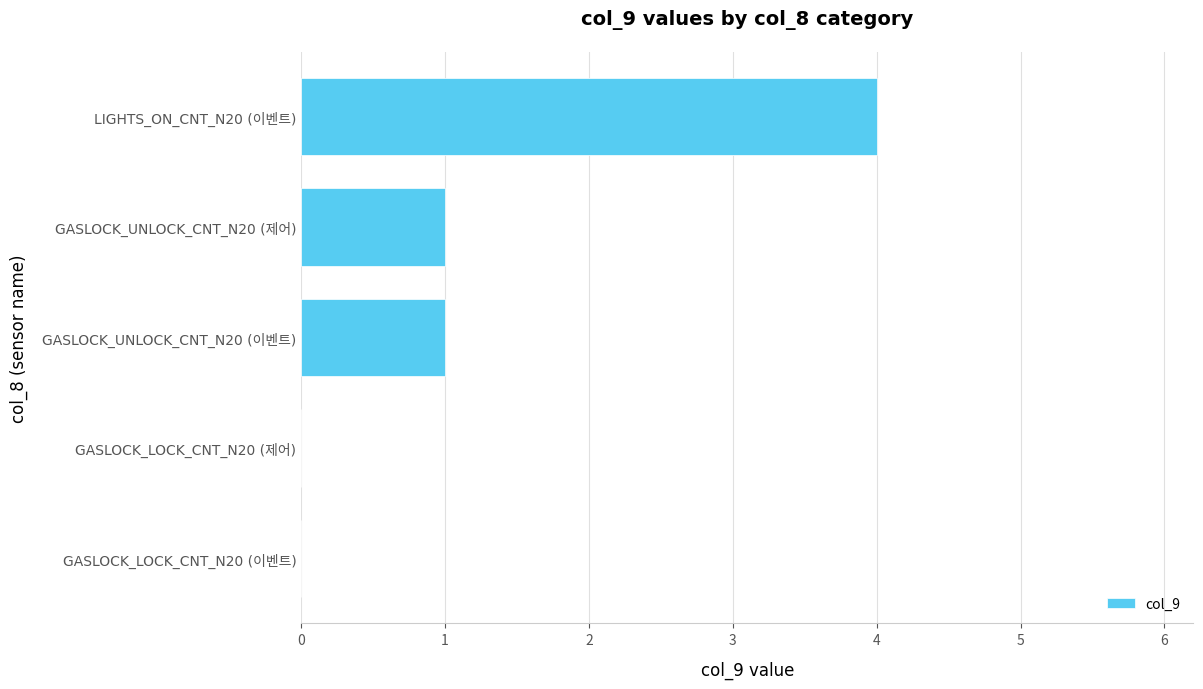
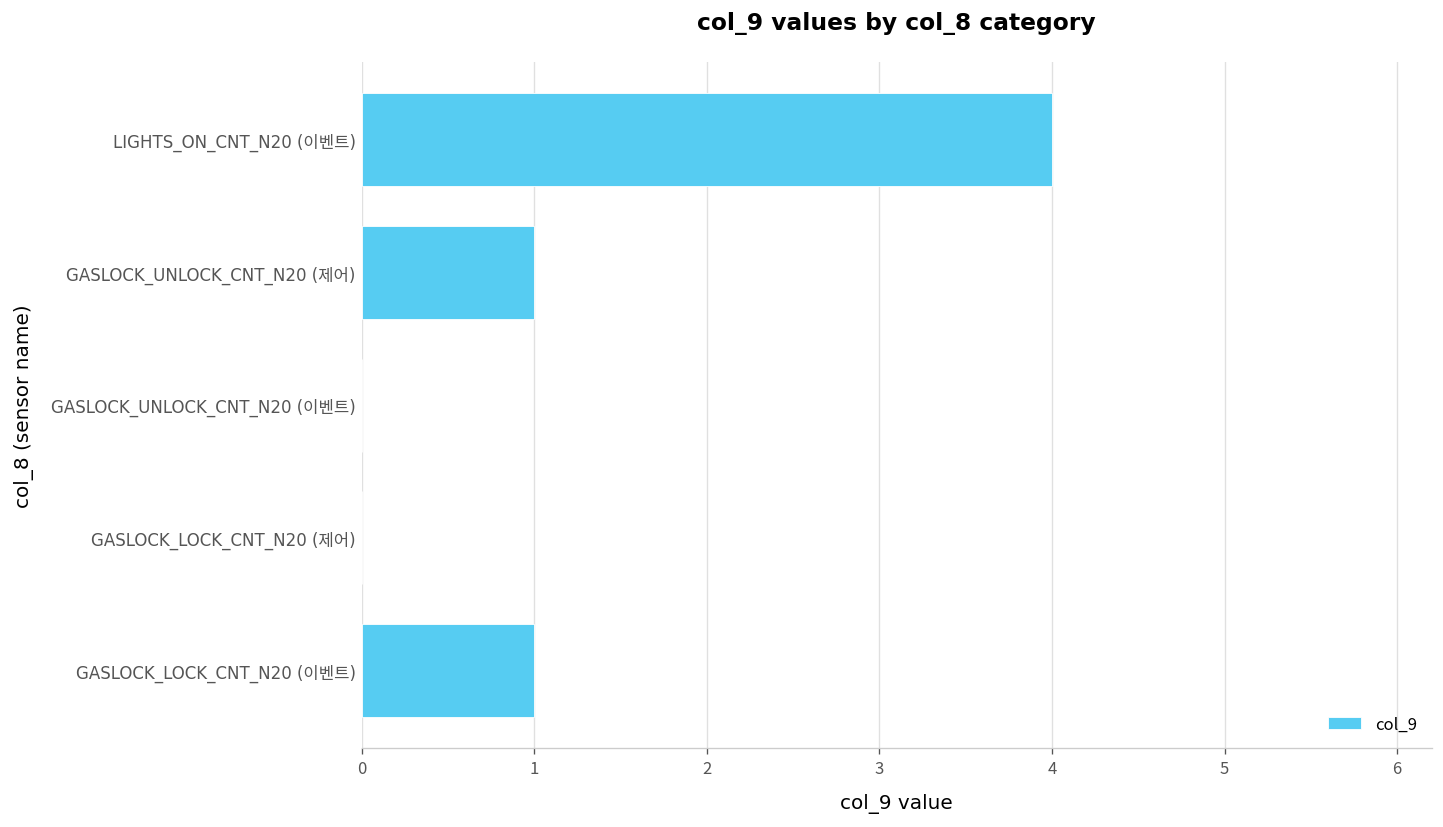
GASLOCK_UNLOCK_CNT_N20 (이벤트): 1 -> 0
GASLOCK_LOCK_CNT_N20 (이벤트): 0 -> 1
